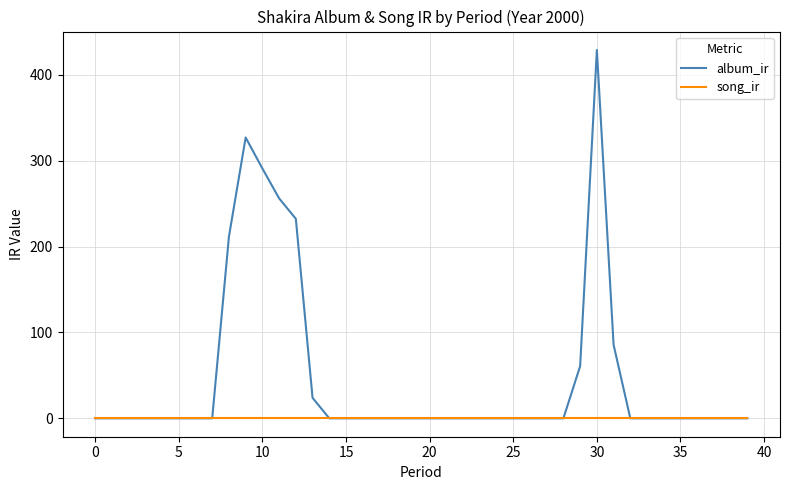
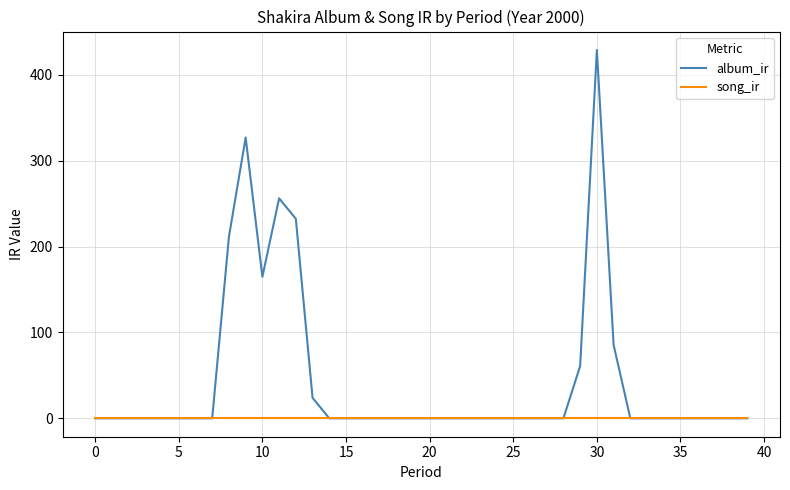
album_ir, 10: 290 -> 160
